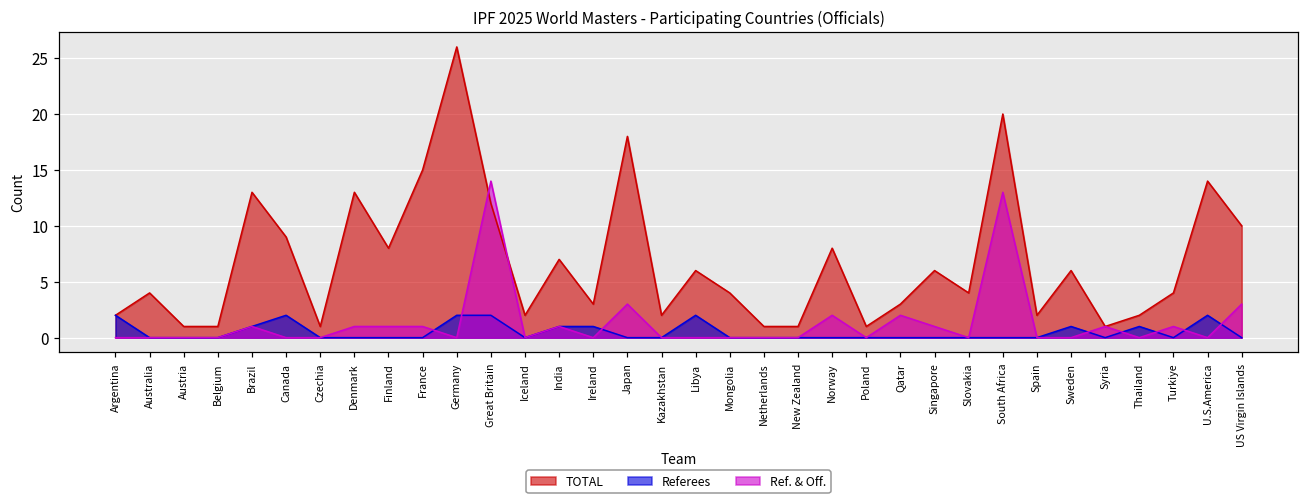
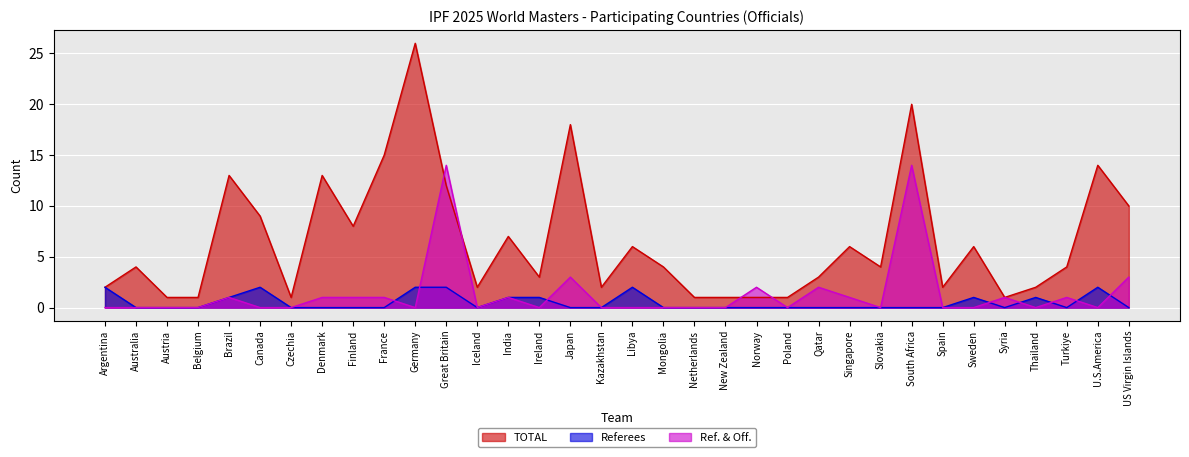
TOTAL, Norway: 8 -> 1
Ref. & Off., South Africa: 13 -> 14
